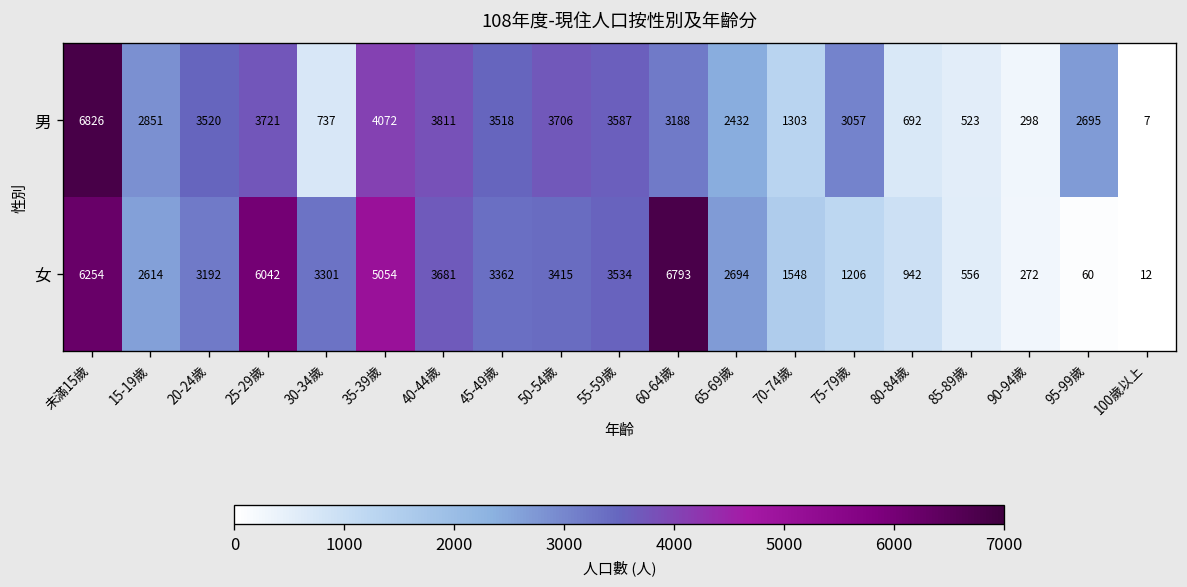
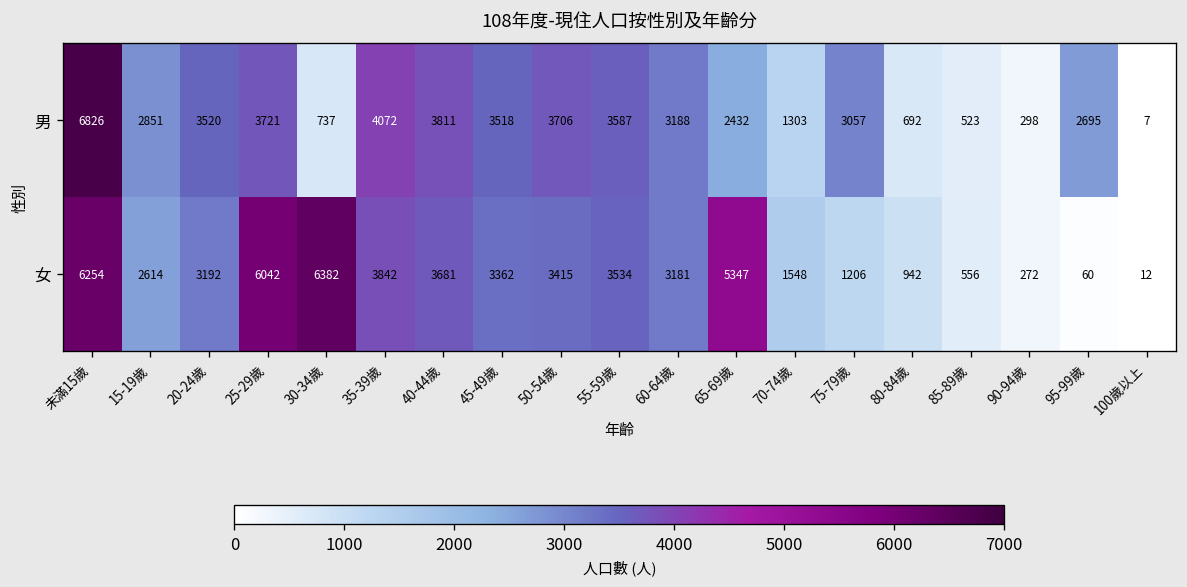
女, 30-34歲: 3301 -> 6382
女, 35-39歲: 5054 -> 3842
女, 60-64歲: 6793 -> 3181
女, 65-69歲: 2694 -> 5347
